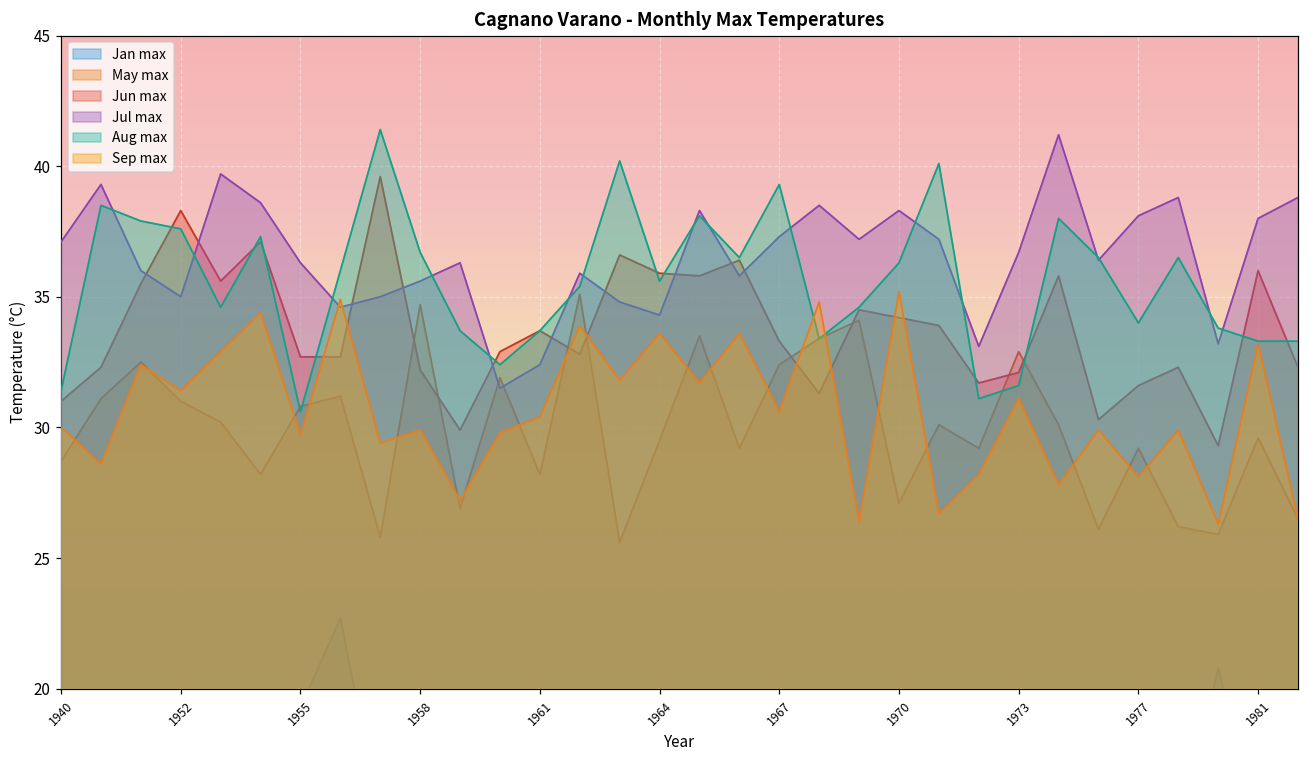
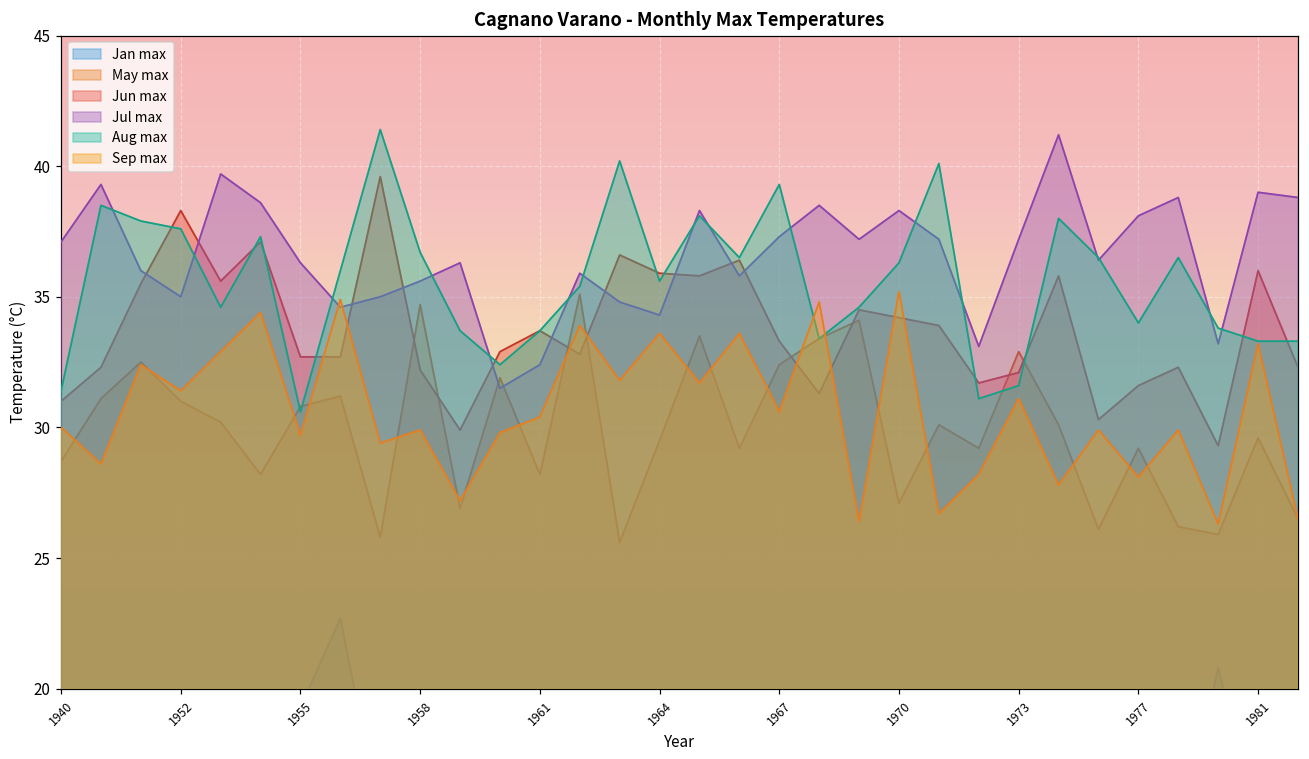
Jul max, 1973: 36.7 -> 37.2
Jul max, 1981: 38 -> 39
